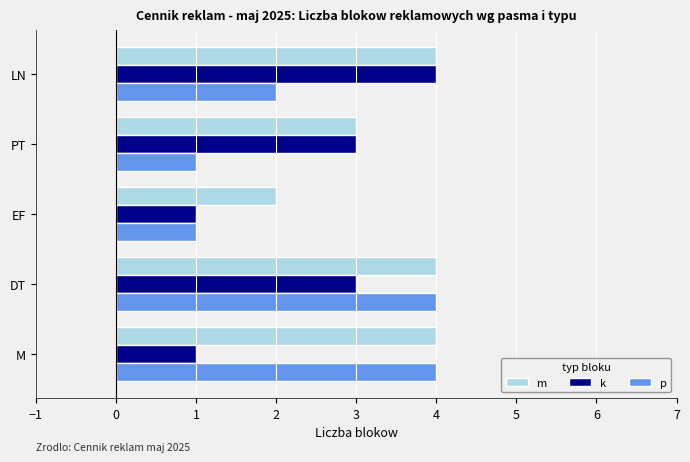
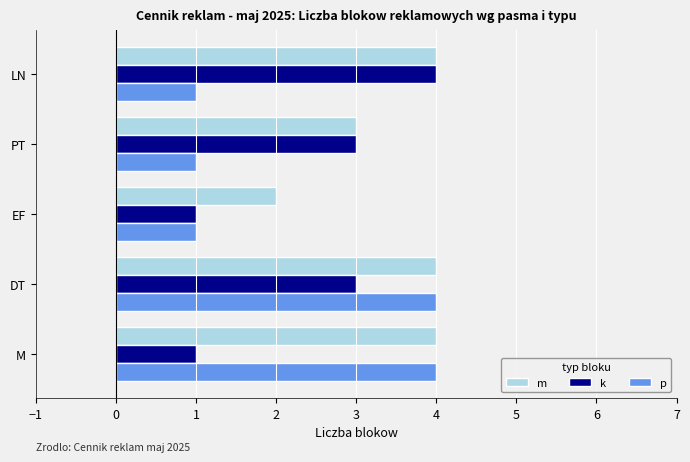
p, LN: 2 -> 1
